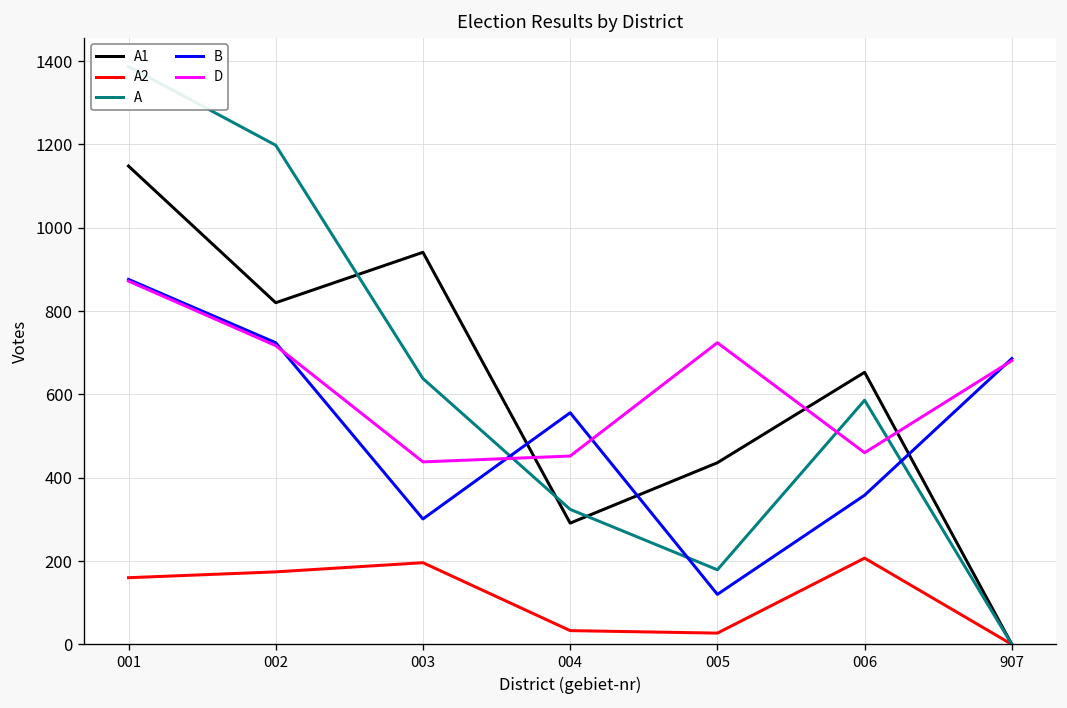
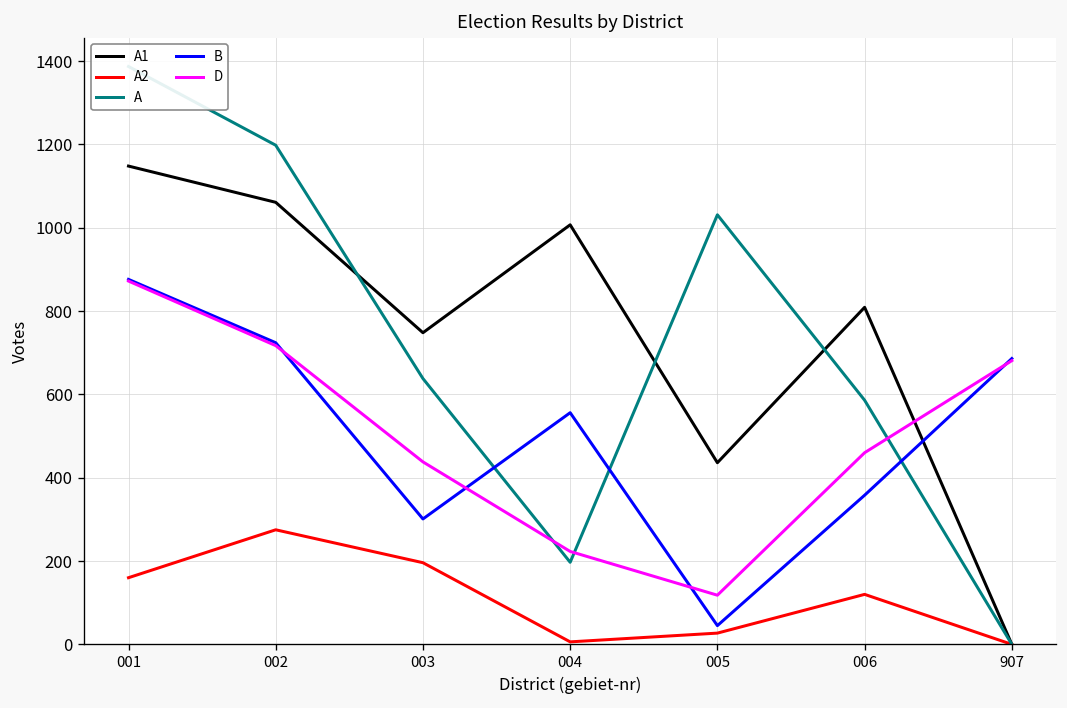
A1, 002: 820 -> 1060
A2, 002: 170 -> 280
A1, 003: 940 -> 750
A1, 004: 290 -> 1010
A2, 004: 30 -> 10
A, 004: 320 -> 200
D, 004: 450 -> 220
A, 005: 180 -> 1030
B, 005: 120 -> 50
D, 005: 720 -> 120
A1, 006: 650 -> 810
A2, 006: 210 -> 120
